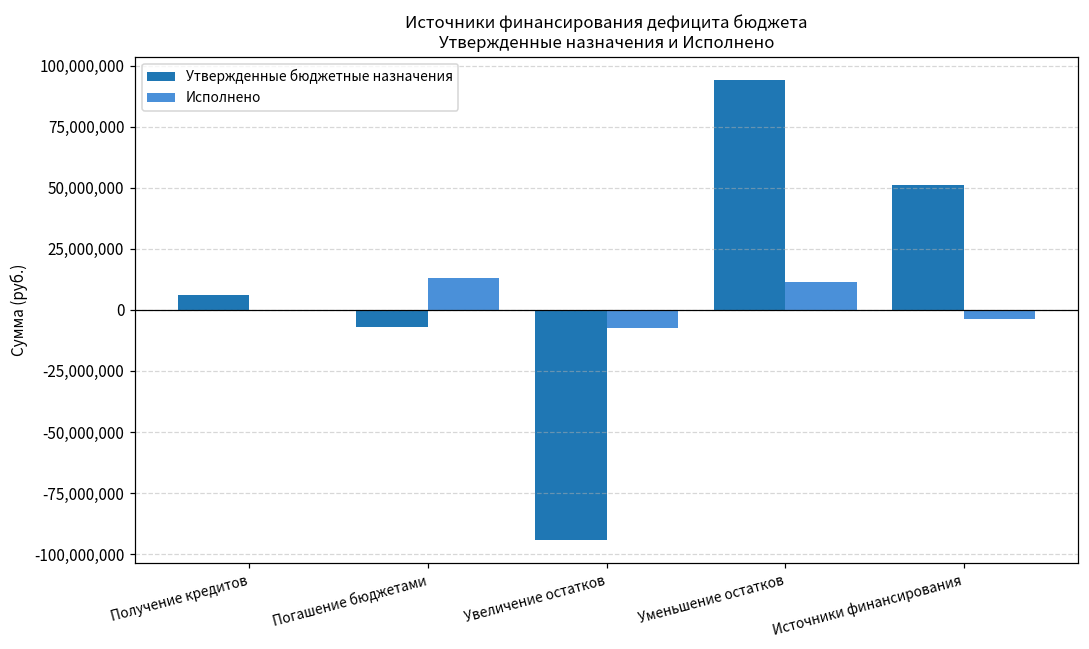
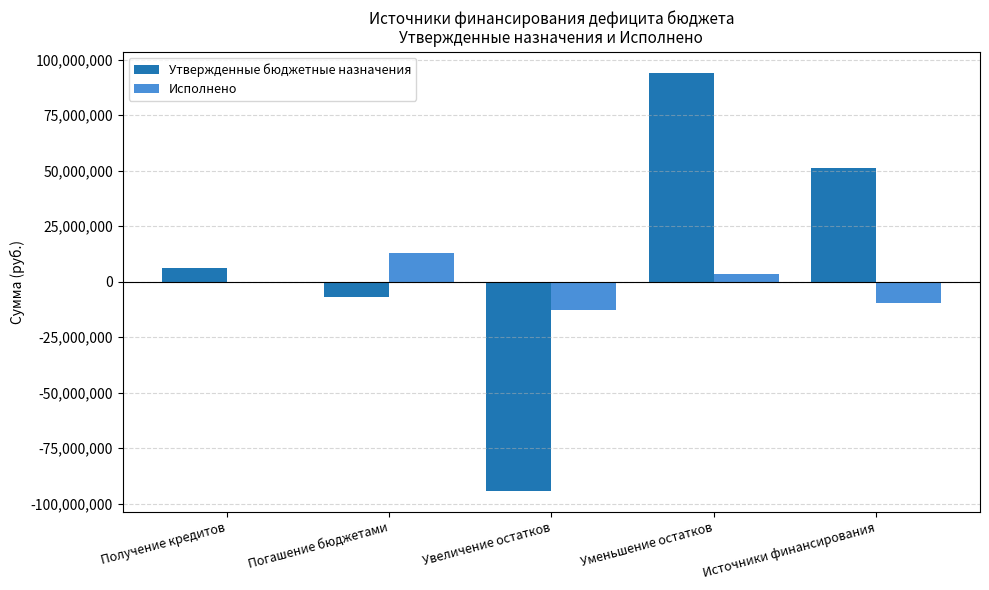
Исполнено, Увеличение остатков: -7,000,000 -> -13,000,000
Исполнено, Уменьшение остатков: 11,000,000 -> 4,000,000
Исполнено, Источники финансирования: -4,000,000 -> -10,000,000
